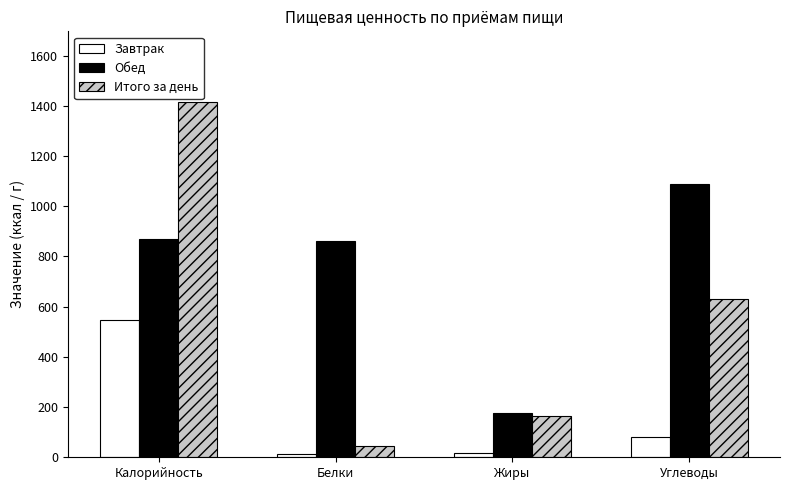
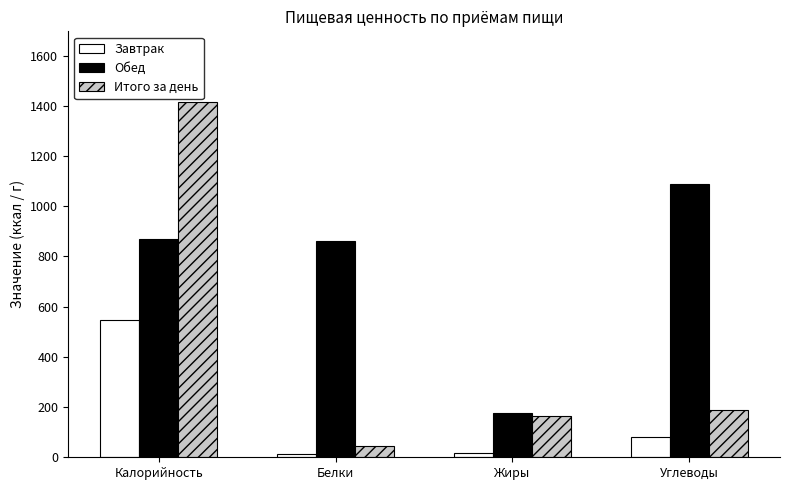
Итого за день, Углеводы: 630 -> 190
